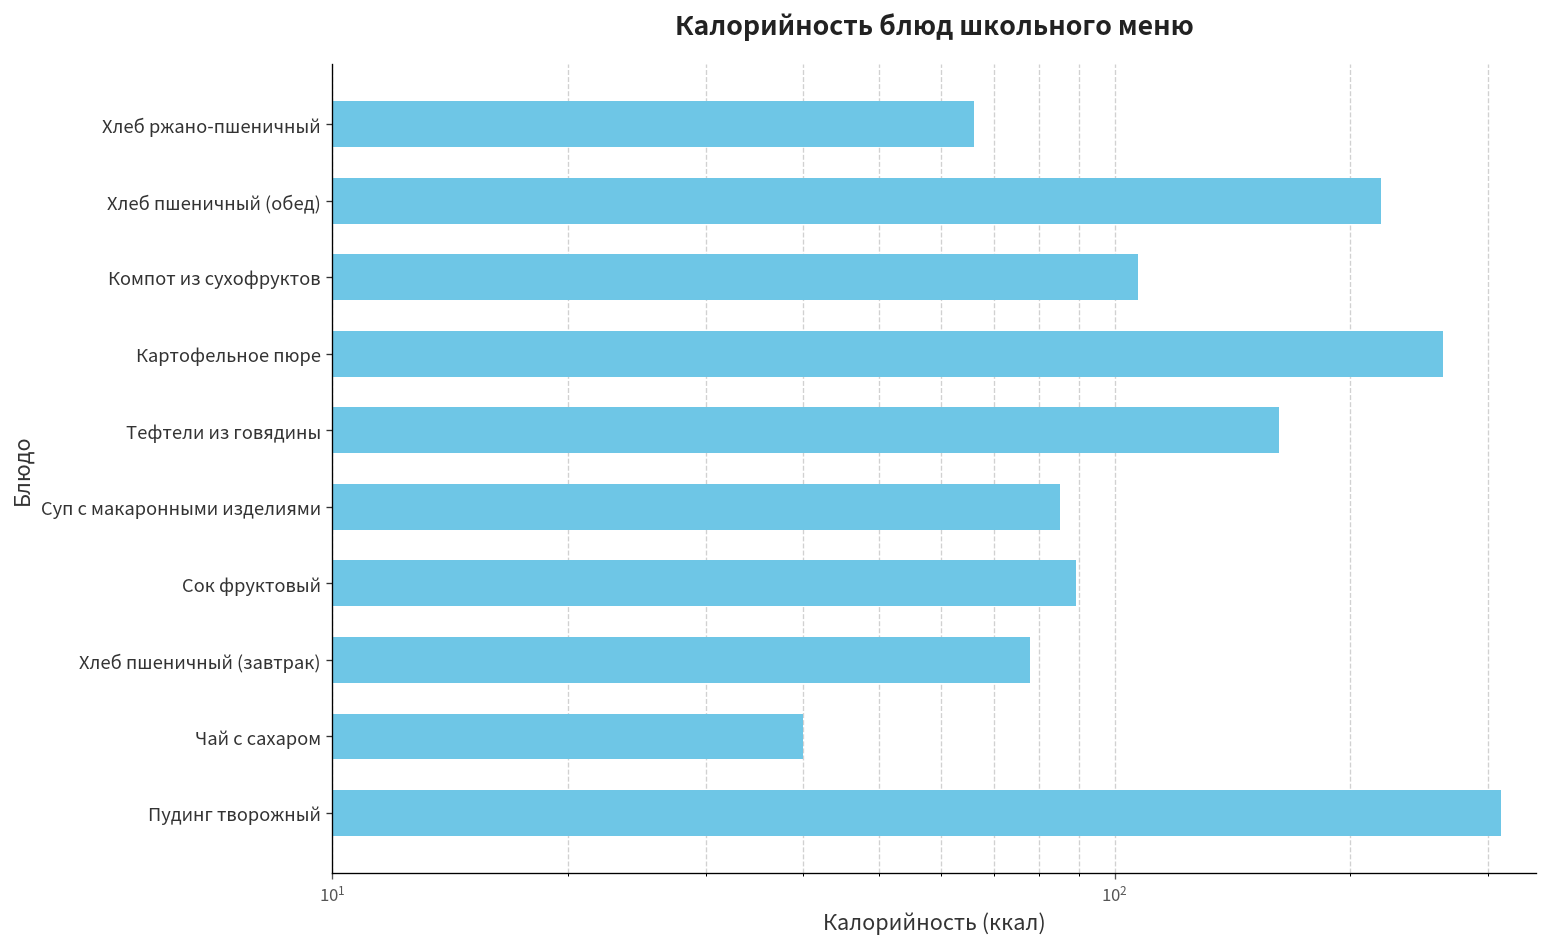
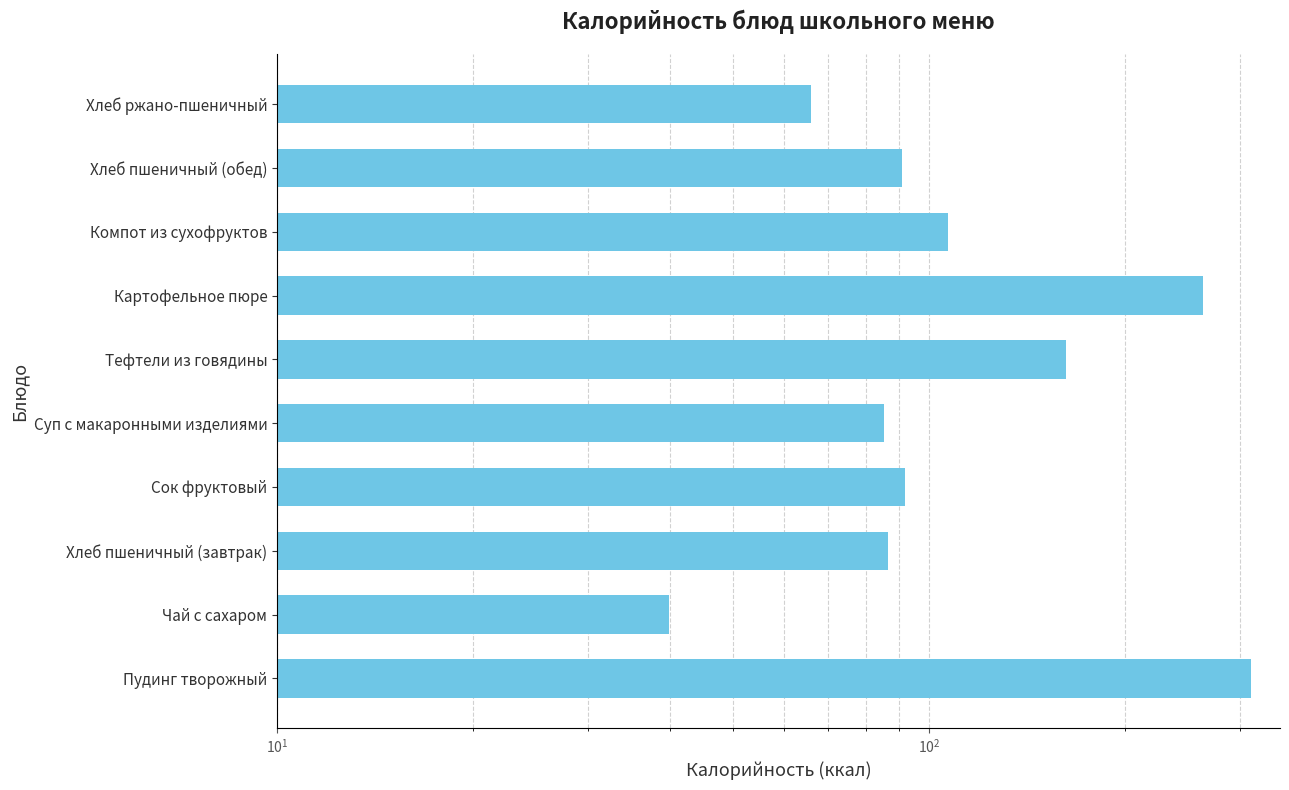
Хлеб пшеничный (обед): 219 -> 91
Сок фруктовый: 89 -> 92
Хлеб пшеничный (завтрак): 78 -> 87
